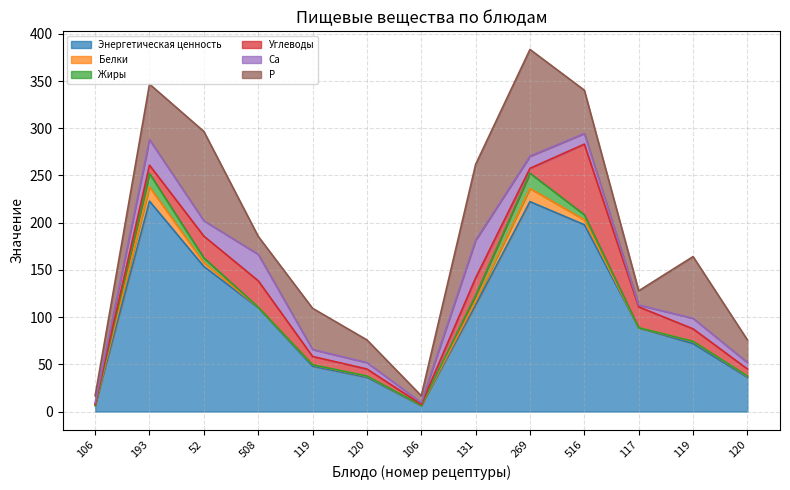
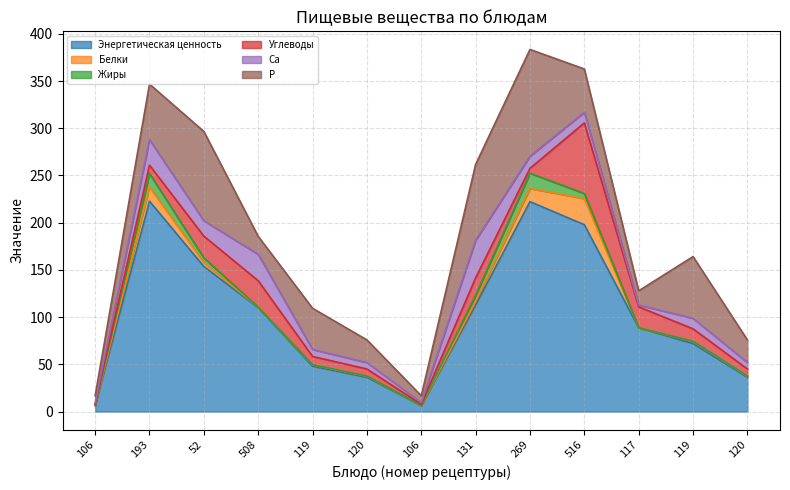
Белки, 516: 10 -> 30
